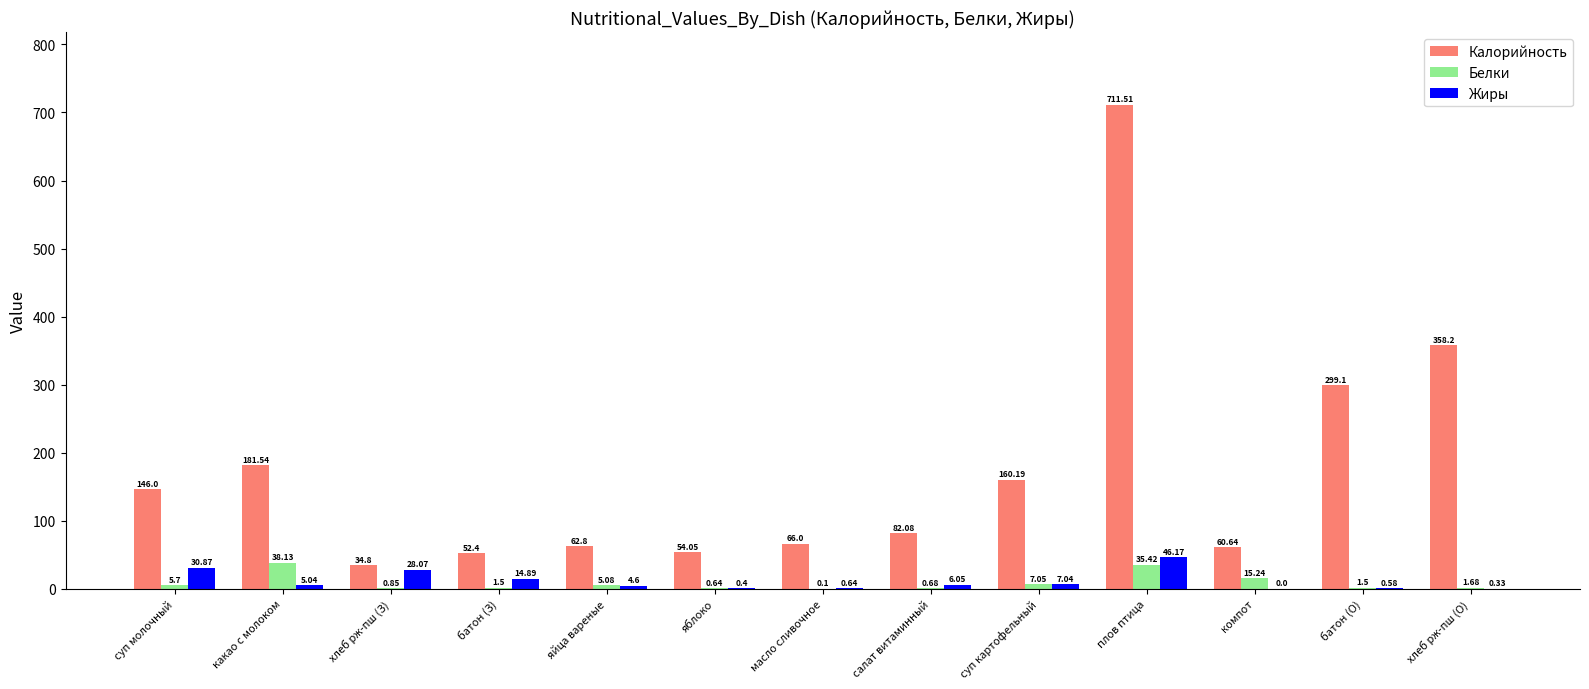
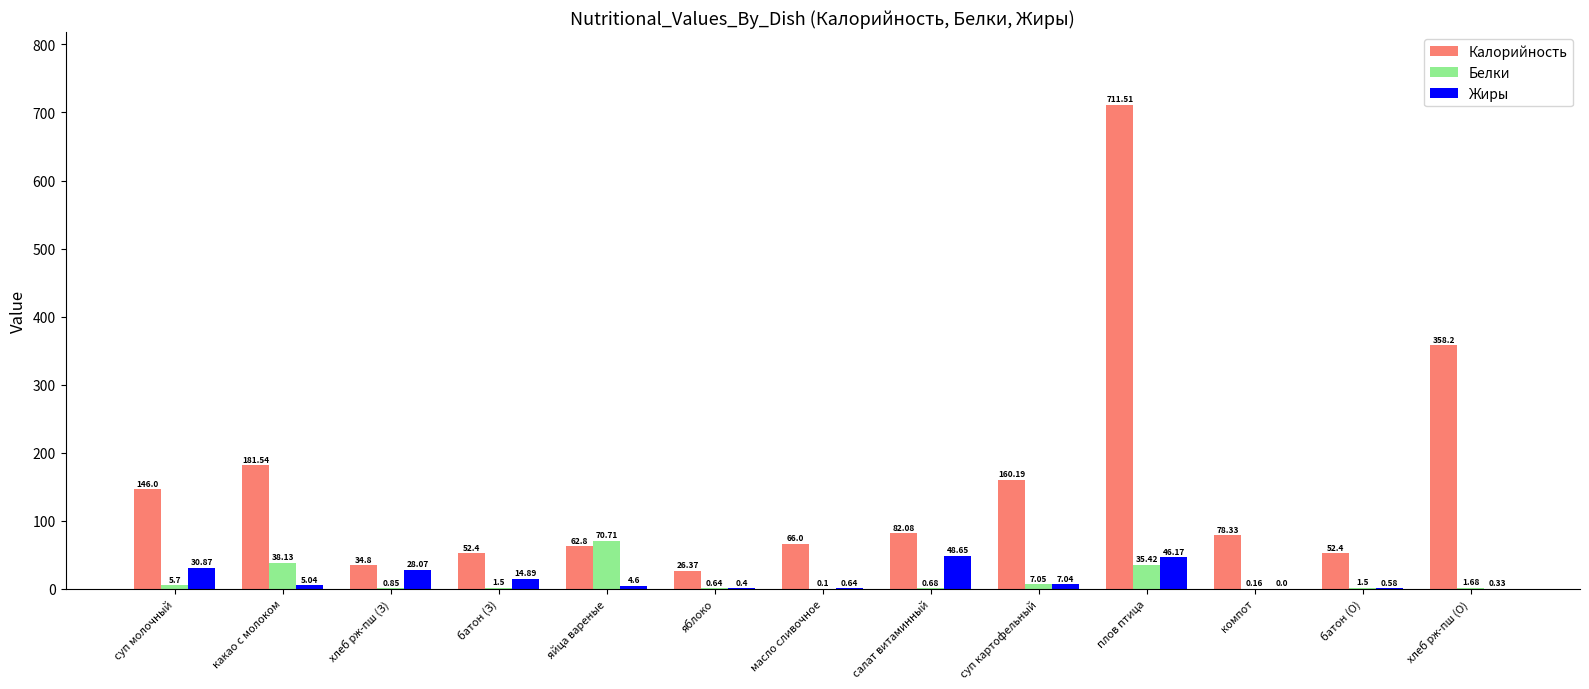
Белки, яйца вареные: 5.08 -> 70.71
Калорийность, яблоко: 54.05 -> 26.37
Жиры, салат витаминный: 6.05 -> 48.65
Калорийность, компот: 60.64 -> 78.33
Белки, компот: 15.24 -> 0.16
Калорийность, батон (О): 299.1 -> 52.4
